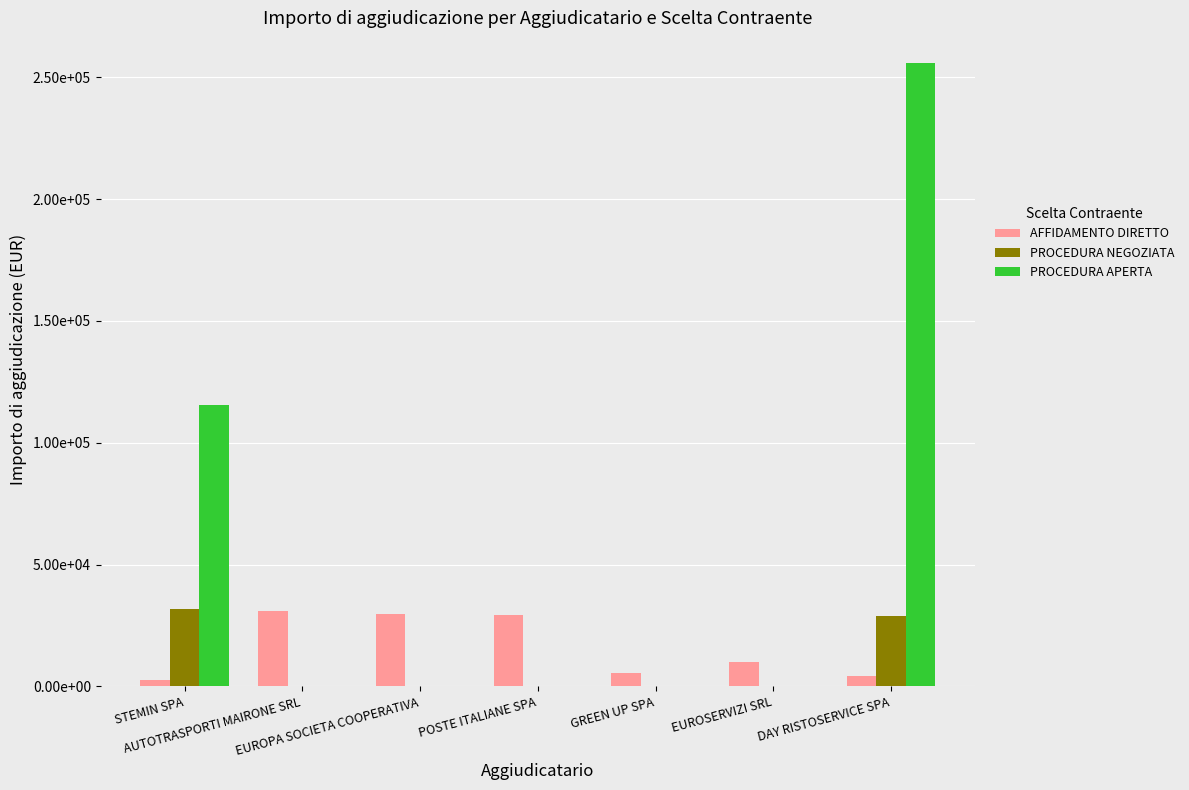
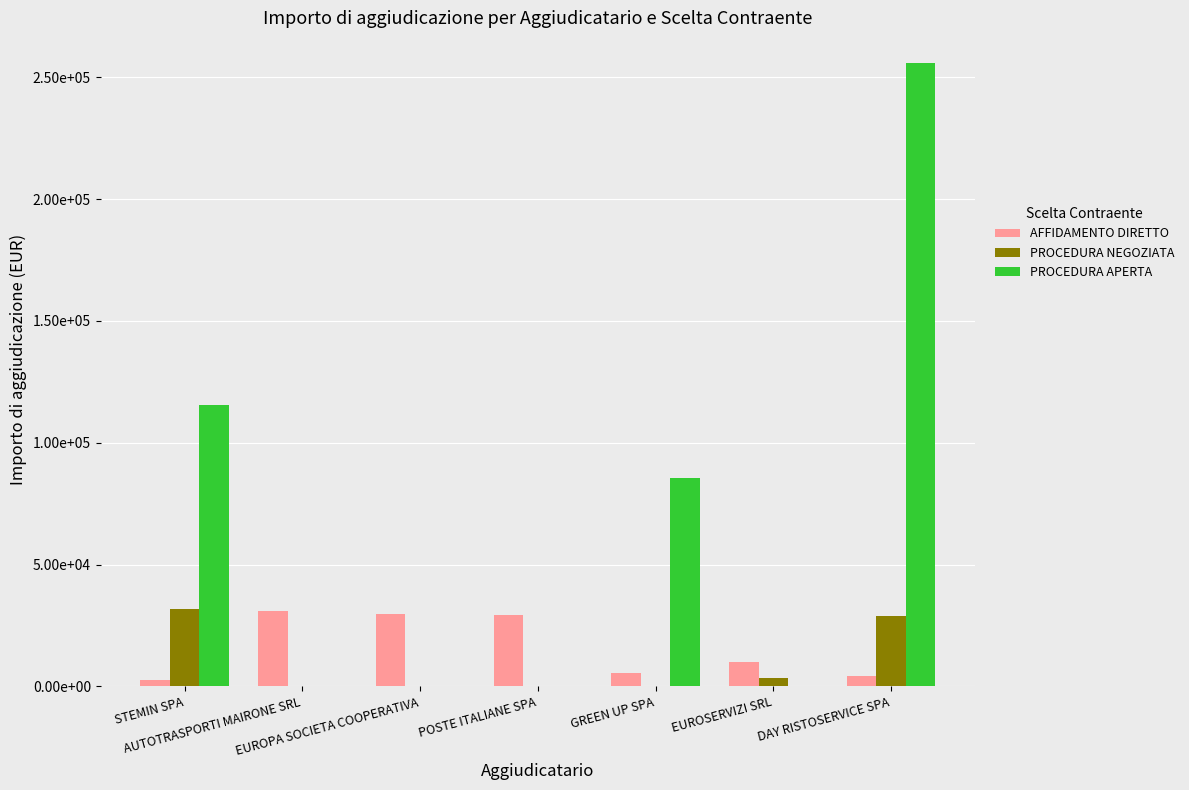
PROCEDURA APERTA, GREEN UP SPA: 0 -> 85000
PROCEDURA NEGOZIATA, EUROSERVIZI SRL: 0 -> 3000
